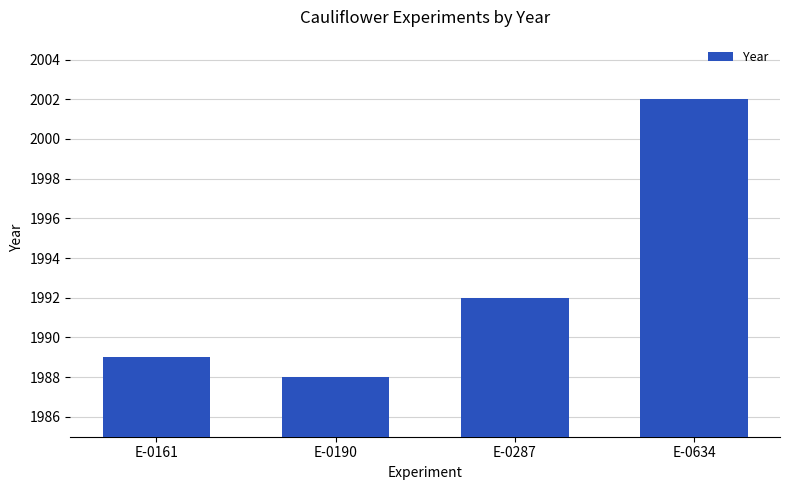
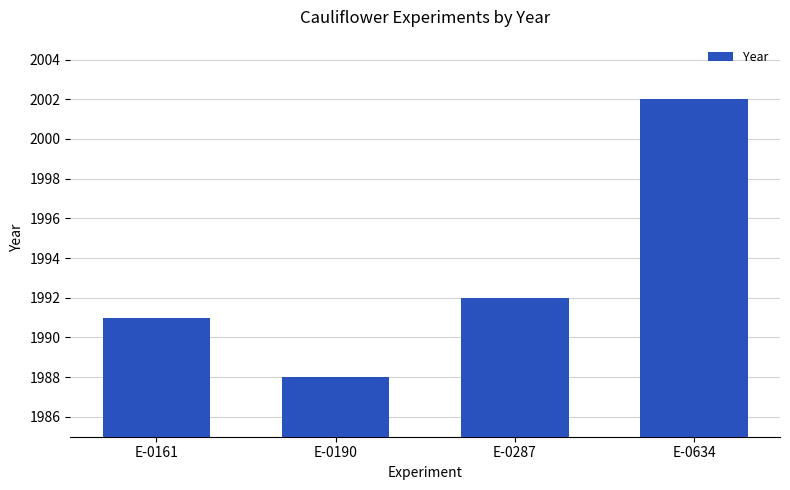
E-0161: 1989 -> 1991
